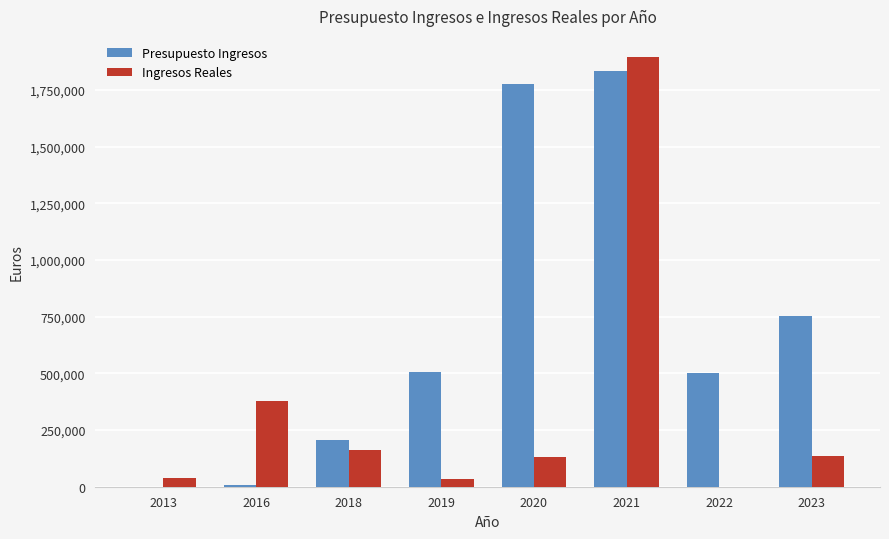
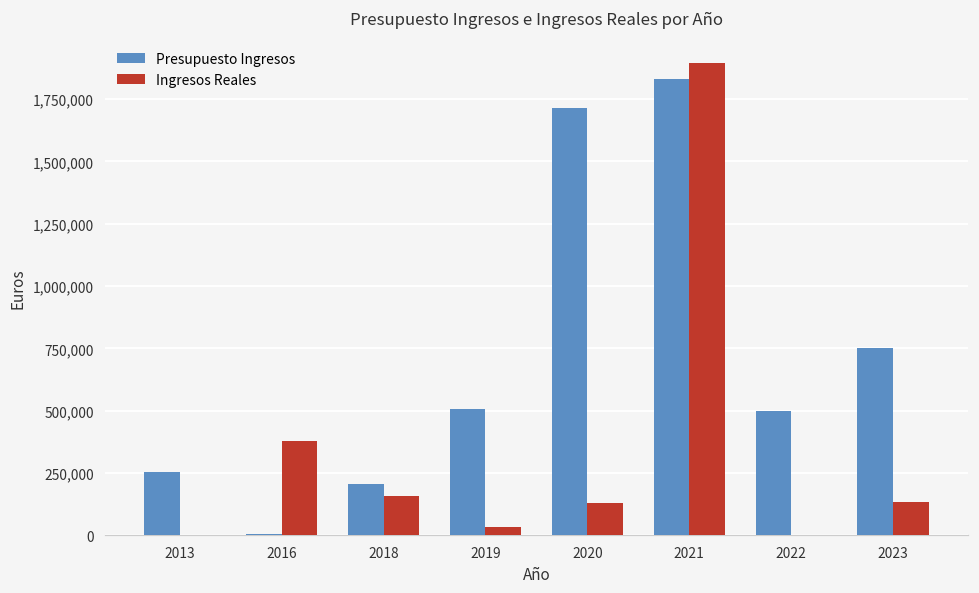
Presupuesto Ingresos, 2013: 0 -> 250,000
Ingresos Reales, 2013: 40,000 -> 0
Presupuesto Ingresos, 2020: 1,780,000 -> 1,720,000
